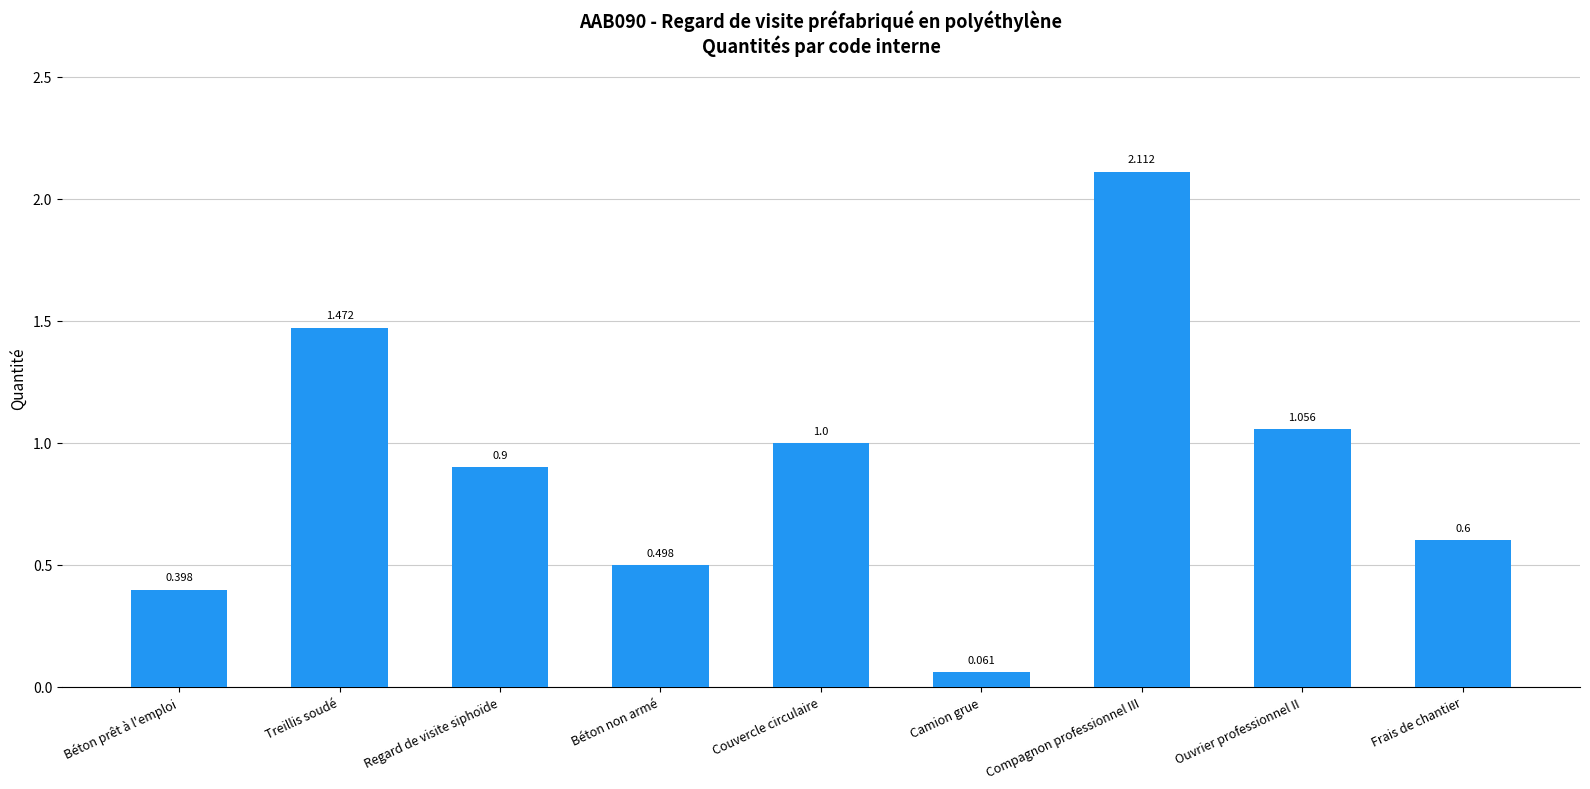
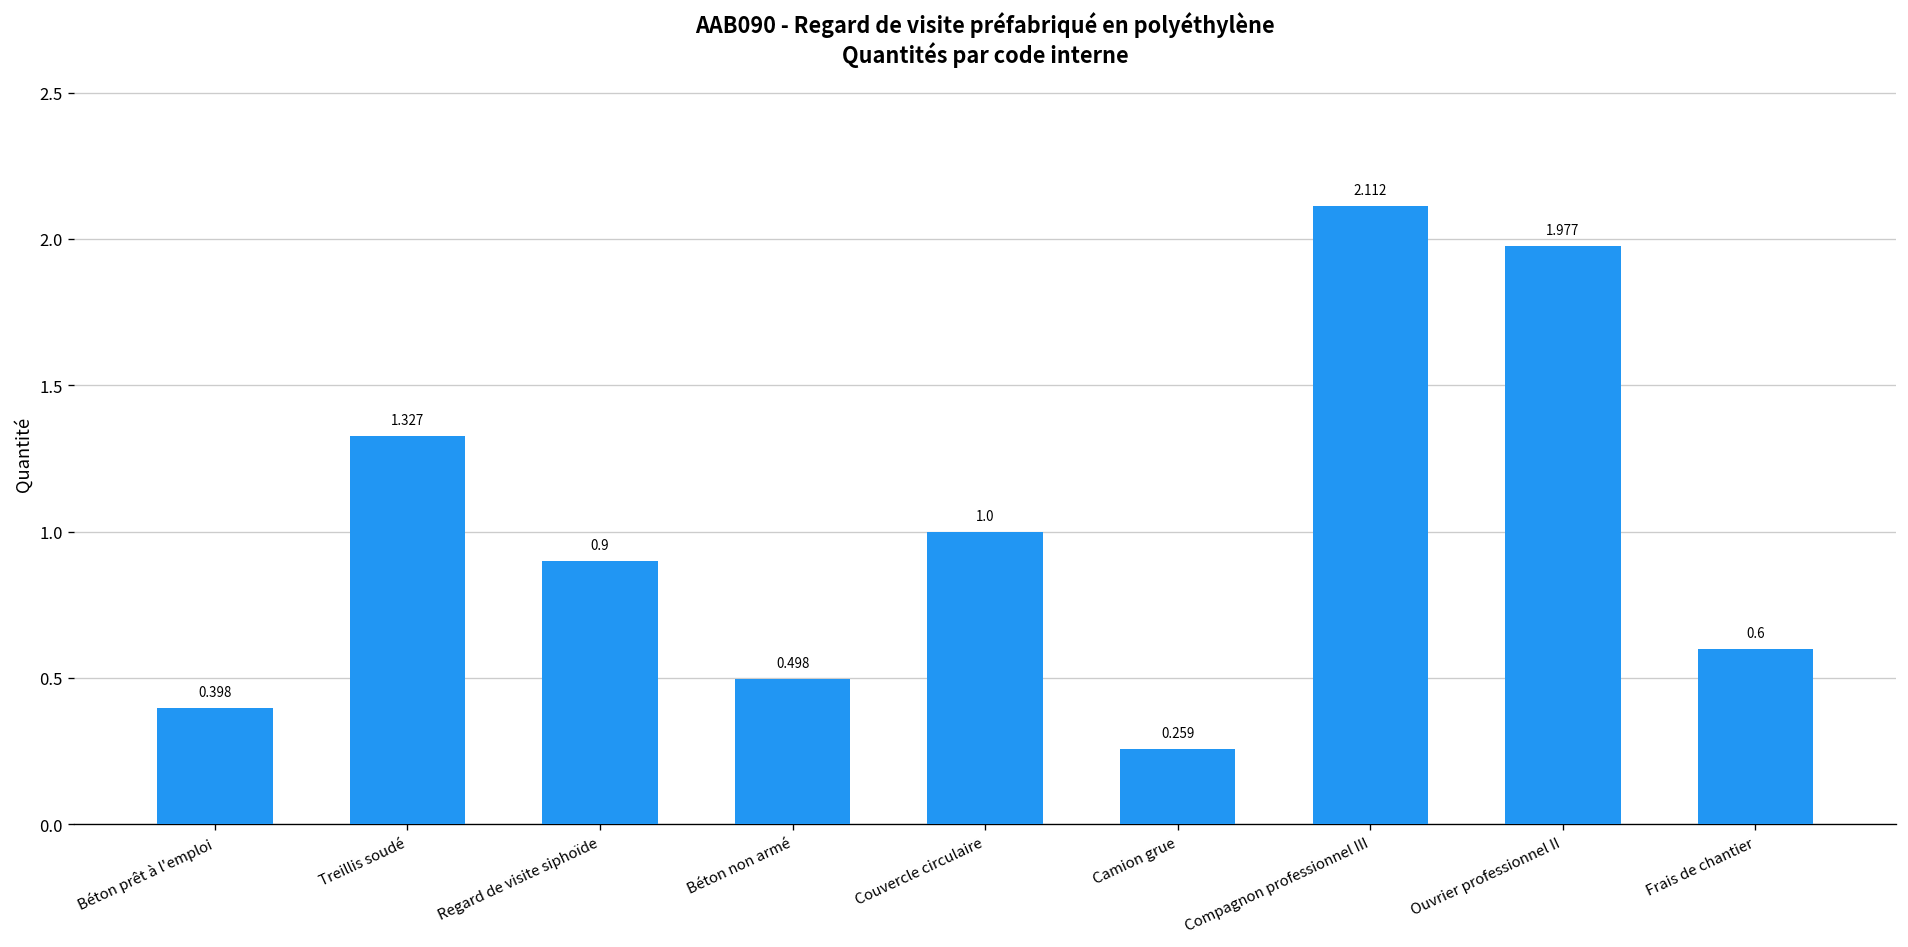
Treillis soudé: 1.472 -> 1.327
Camion grue: 0.061 -> 0.259
Ouvrier professionnel II: 1.056 -> 1.977
